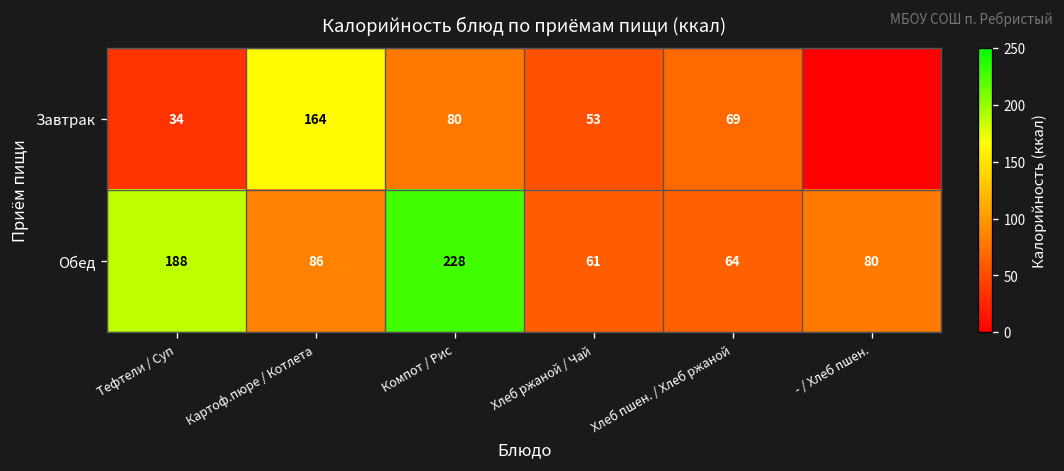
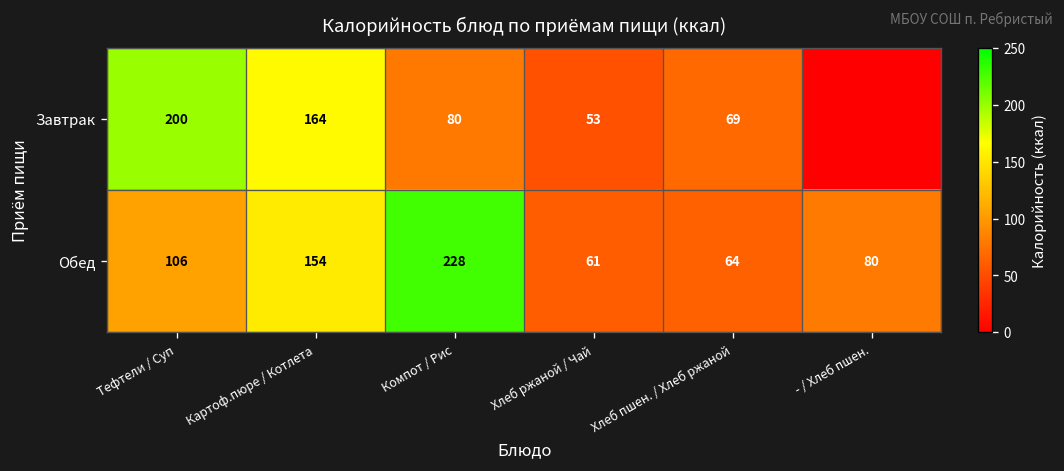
Завтрак, Тефтели / Суп: 34 -> 200
Обед, Тефтели / Суп: 188 -> 106
Обед, Картоф.пюре / Котлета: 86 -> 154
